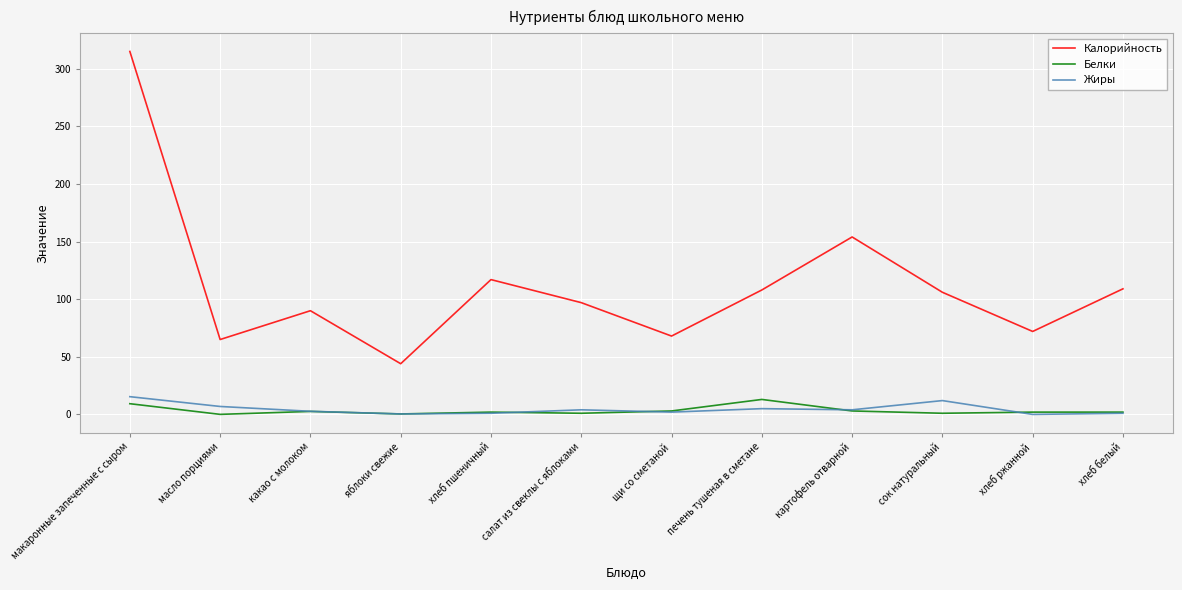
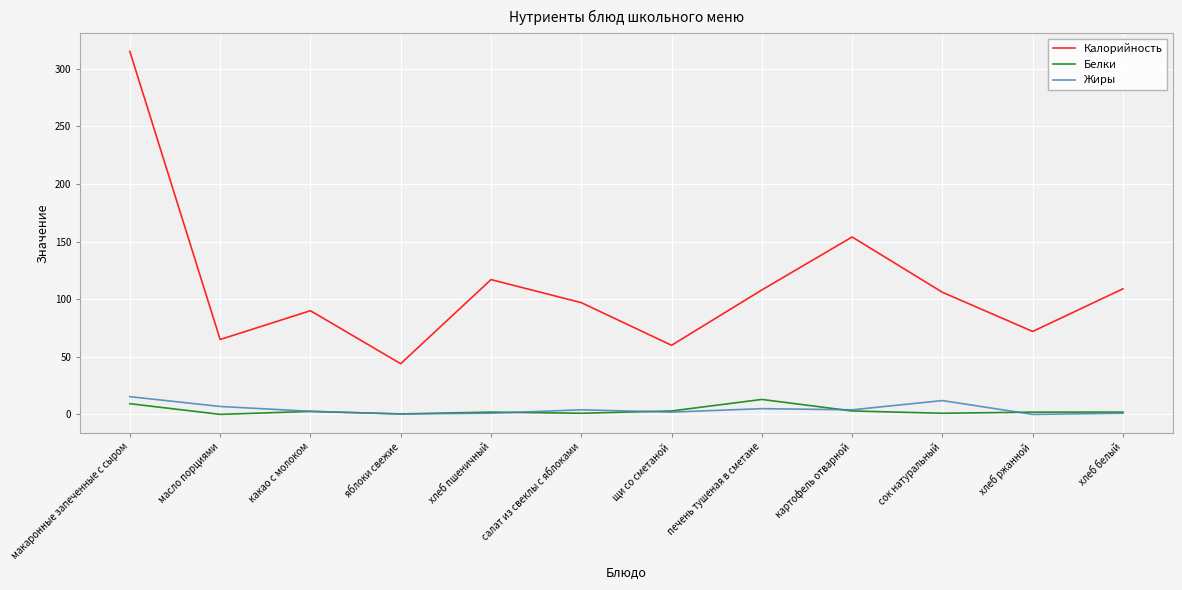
Калорийность, щи со сметаной: 68 -> 60
